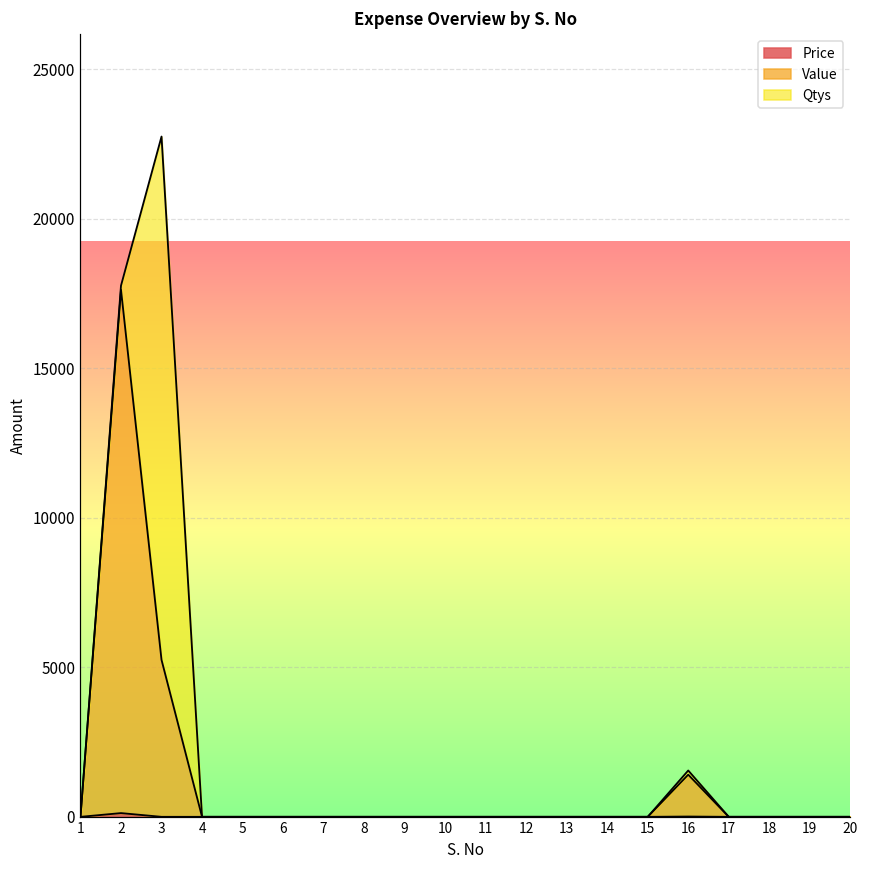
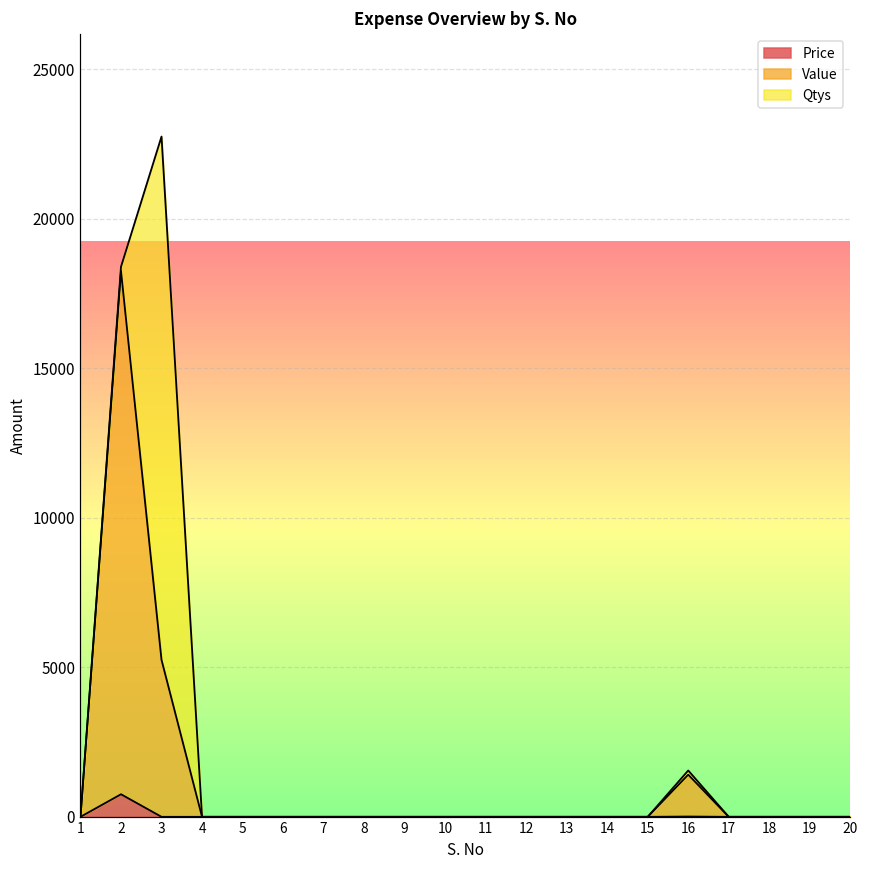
Price, 2: 100 -> 800
